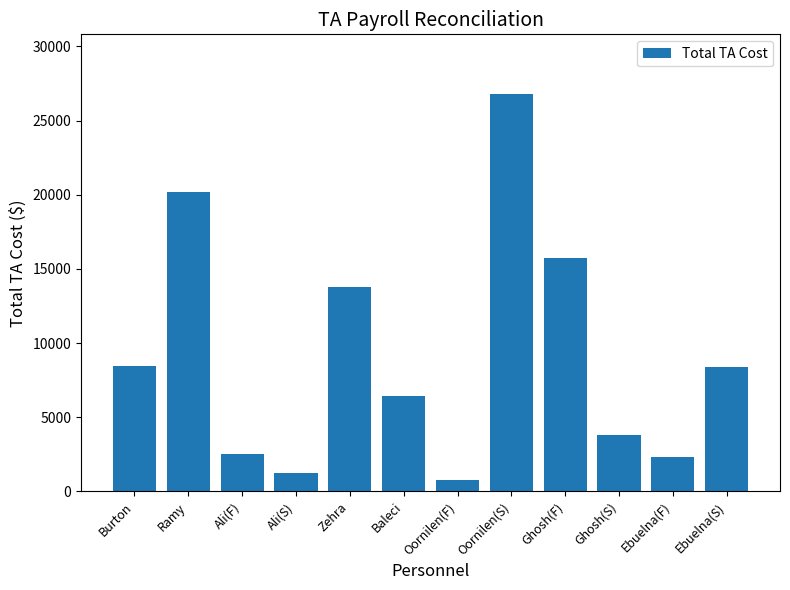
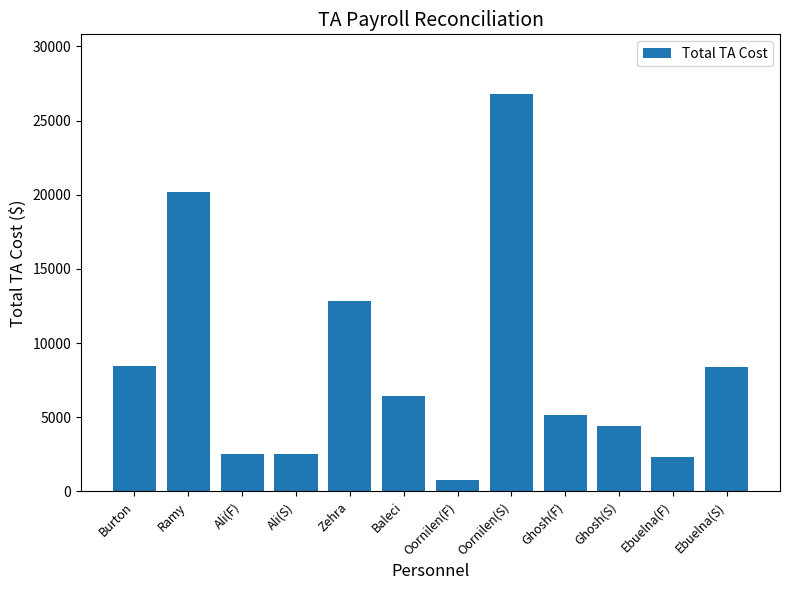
Ali(S): 1200 -> 2500
Zehra: 13800 -> 12800
Ghosh(F): 15700 -> 5200
Ghosh(S): 3800 -> 4400
